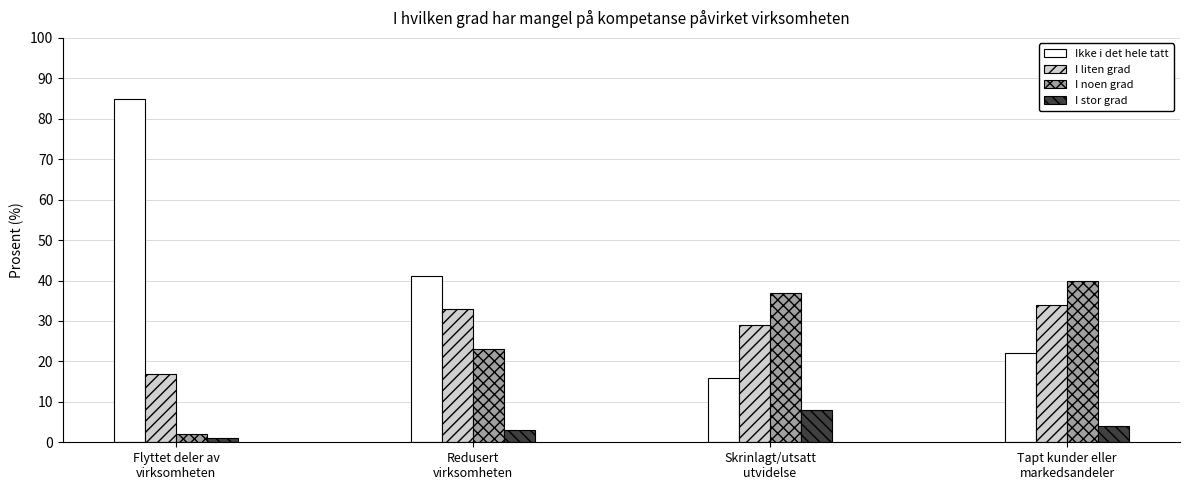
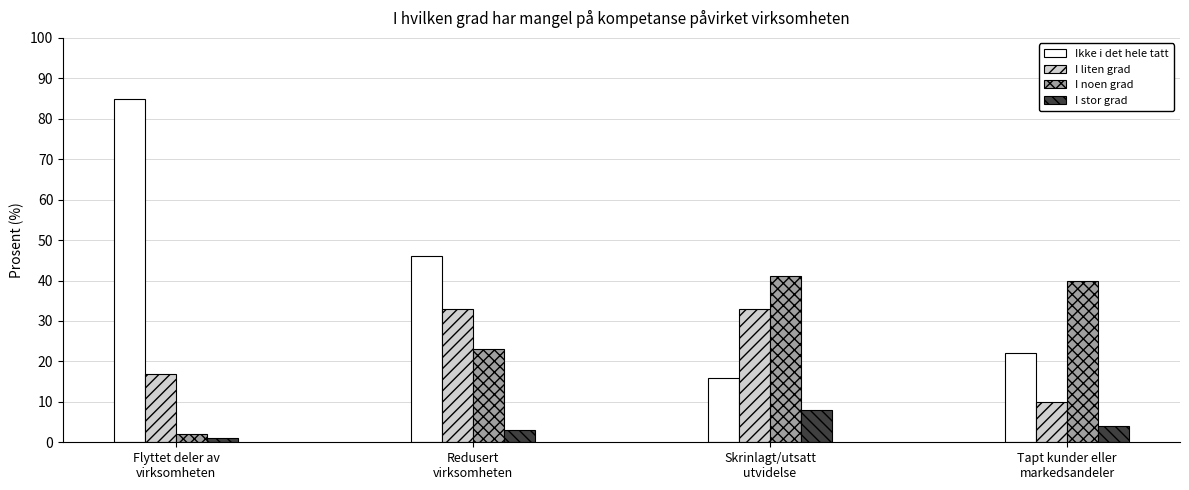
Ikke i det hele tatt, Redusert virksomheten: 41 -> 46
I liten grad, Skrinlagt/utsatt utvidelse: 29 -> 33
I noen grad, Skrinlagt/utsatt utvidelse: 37 -> 41
I liten grad, Tapt kunder eller markedsandeler: 34 -> 10
